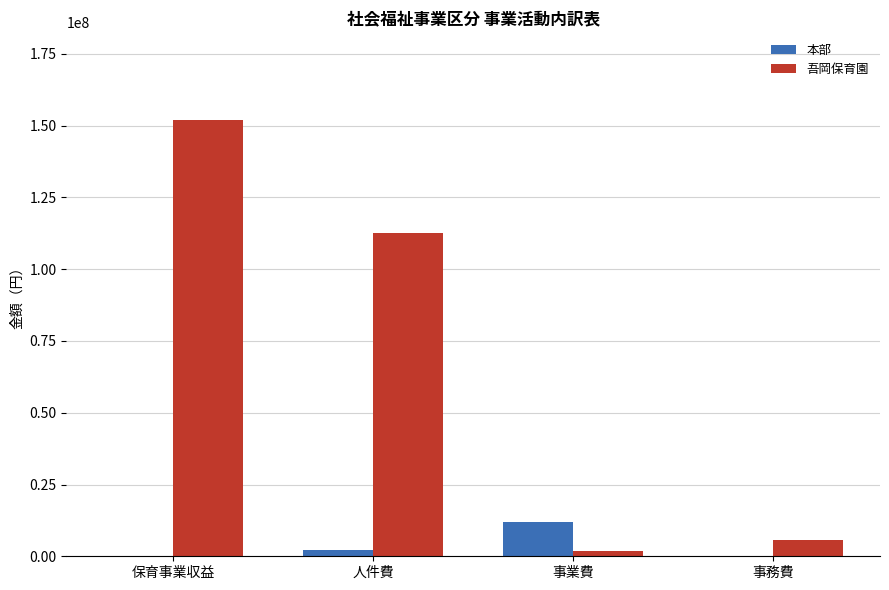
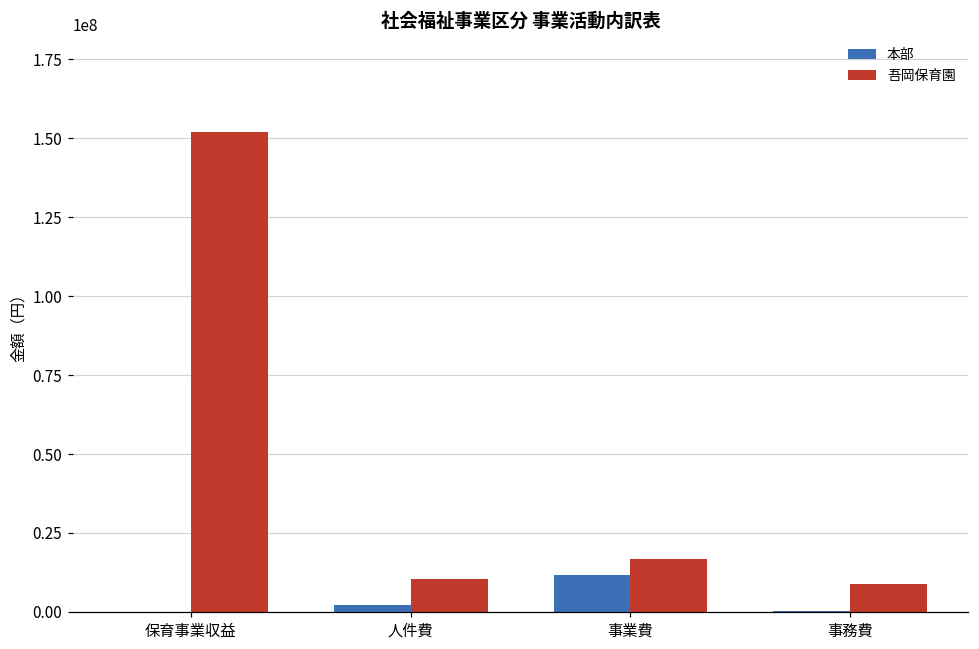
吾岡保育園, 人件費: 113000000 -> 10000000
吾岡保育園, 事業費: 2000000 -> 17000000
吾岡保育園, 事務費: 6000000 -> 9000000
